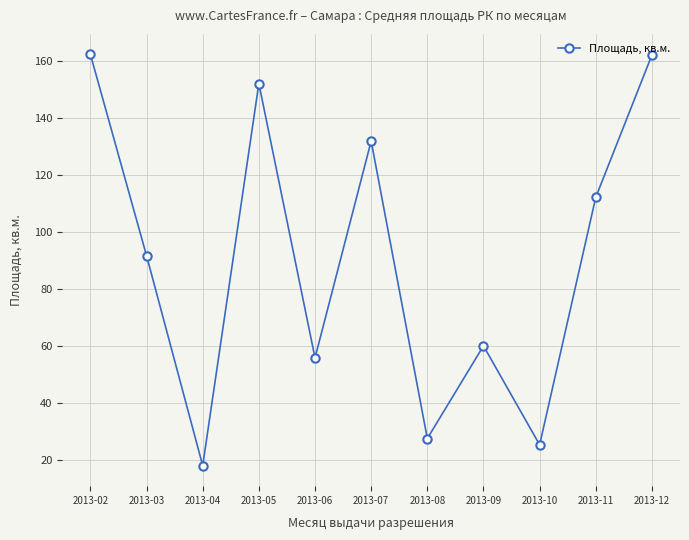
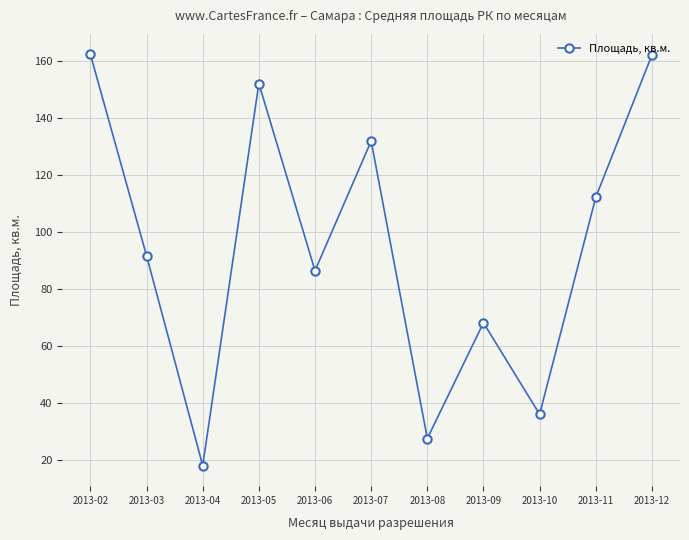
2013-06: 56 -> 86
2013-09: 60 -> 68
2013-10: 25 -> 36
